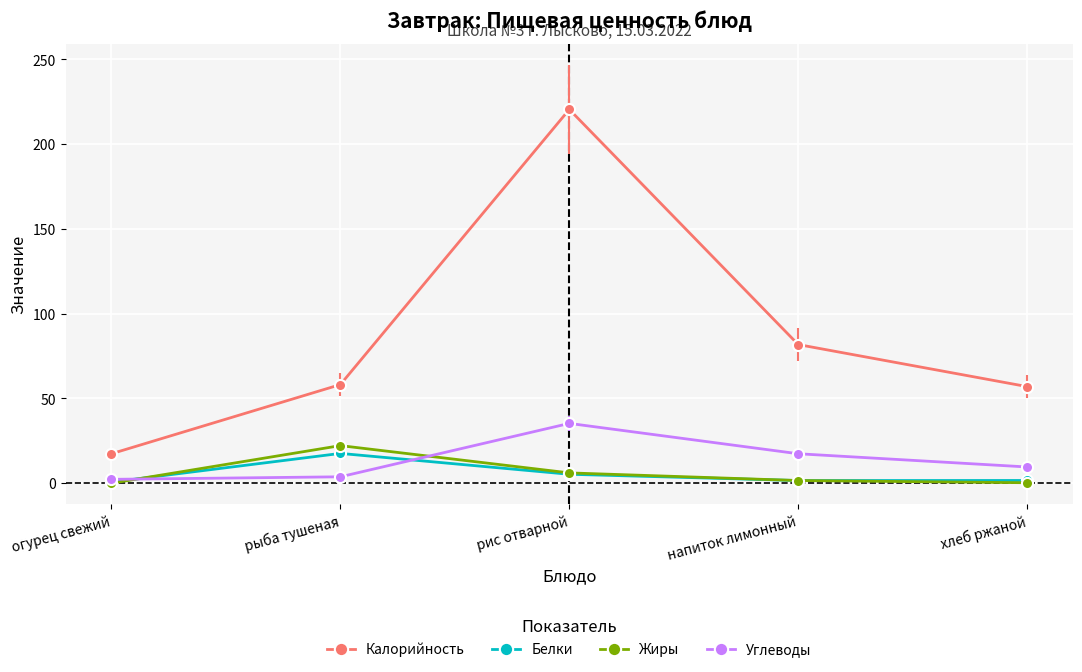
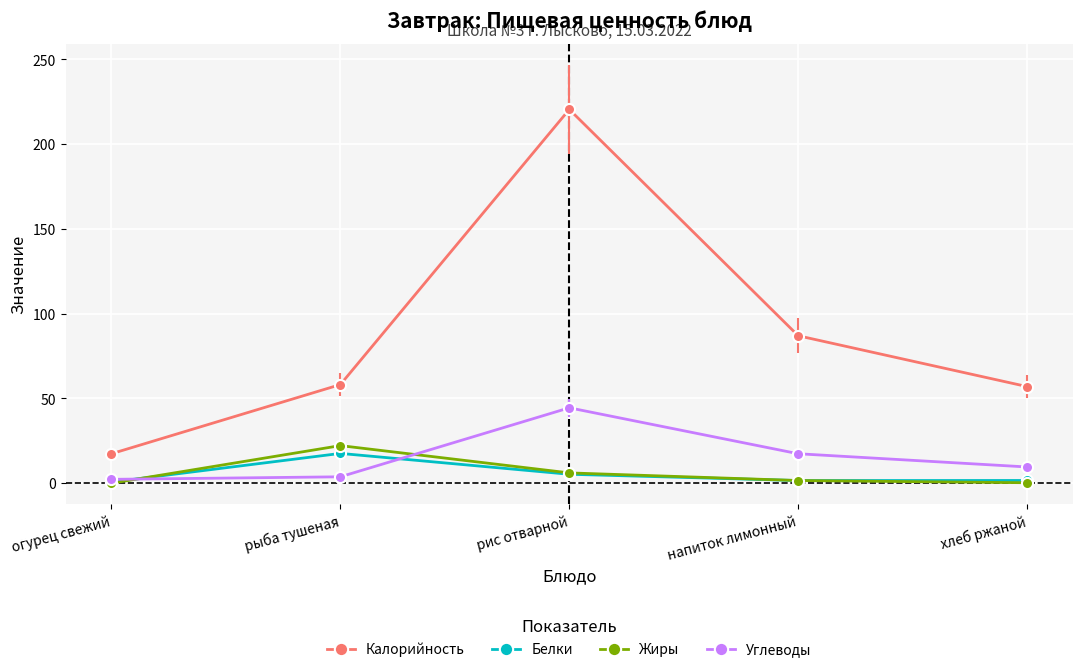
Углеводы, рис отварной: 35 -> 45
Калорийность, напиток лимонный: 82 -> 87
